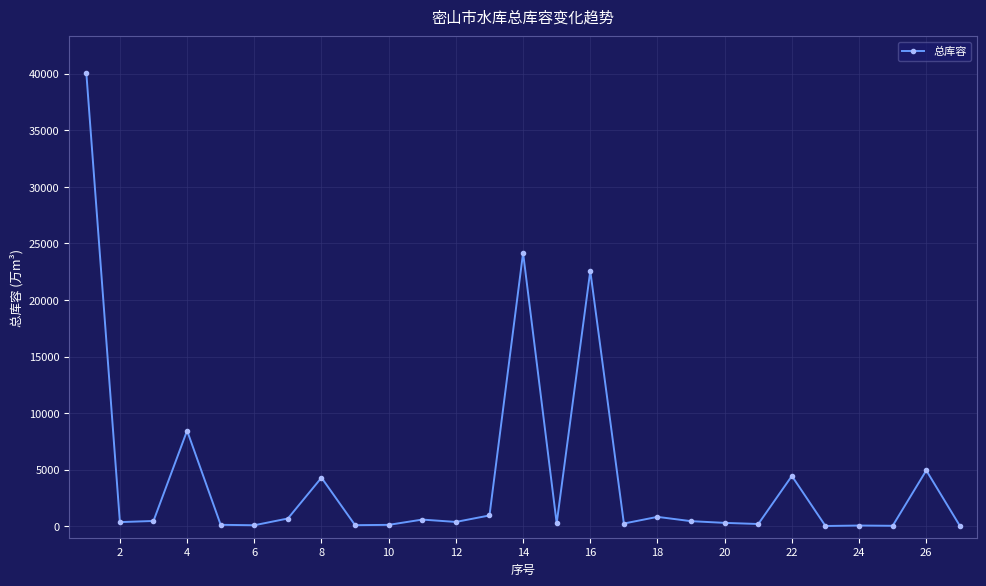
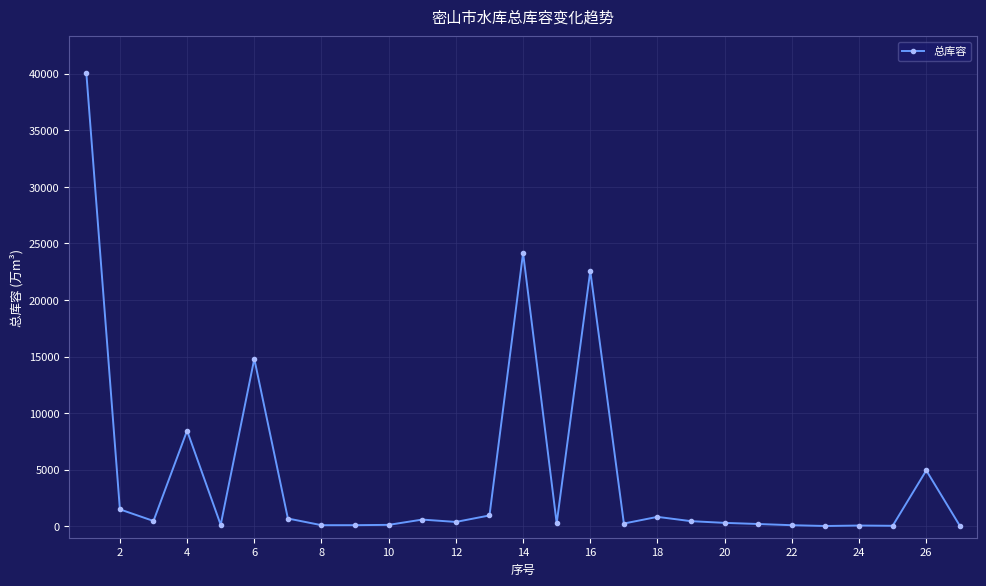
2: 400 -> 1500
6: 100 -> 14800
8: 4300 -> 100
22: 4500 -> 100
